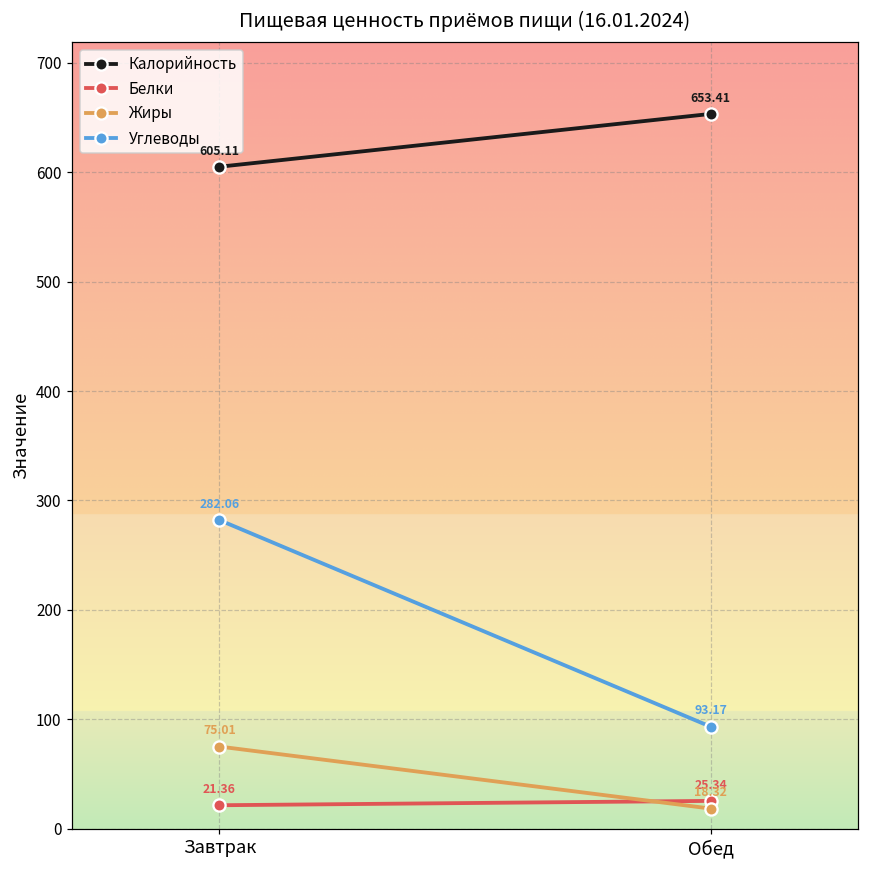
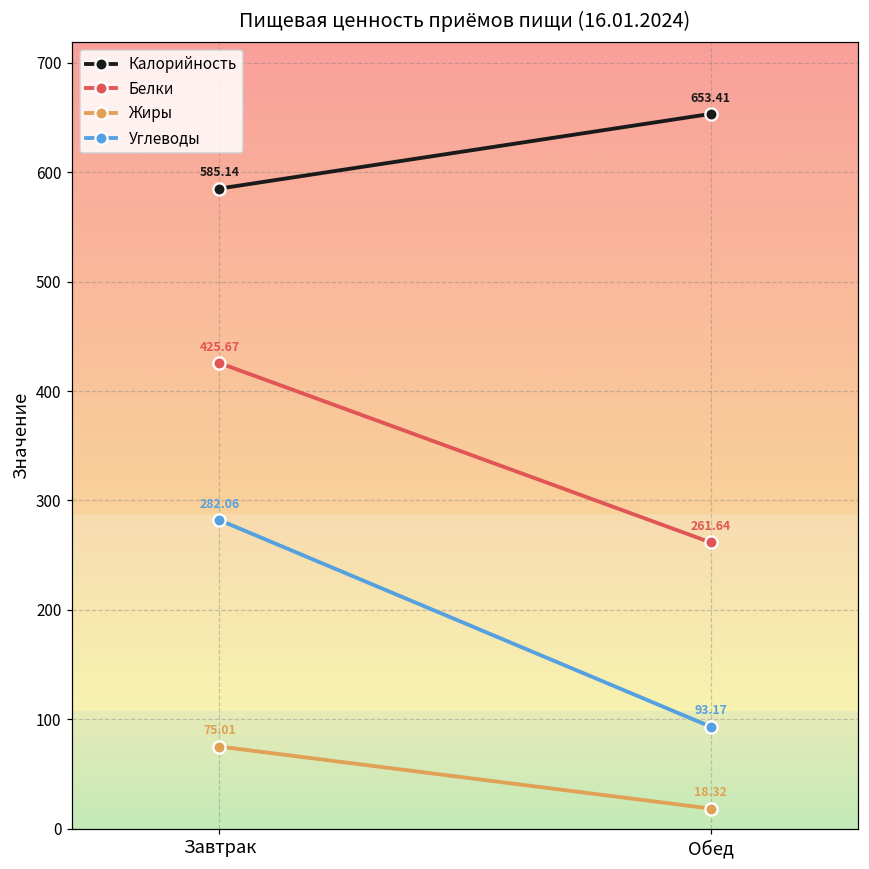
Калорийность, Завтрак: 610 -> 590
Белки, Завтрак: 21.36 -> 425.67
Белки, Обед: 25.34 -> 261.64
